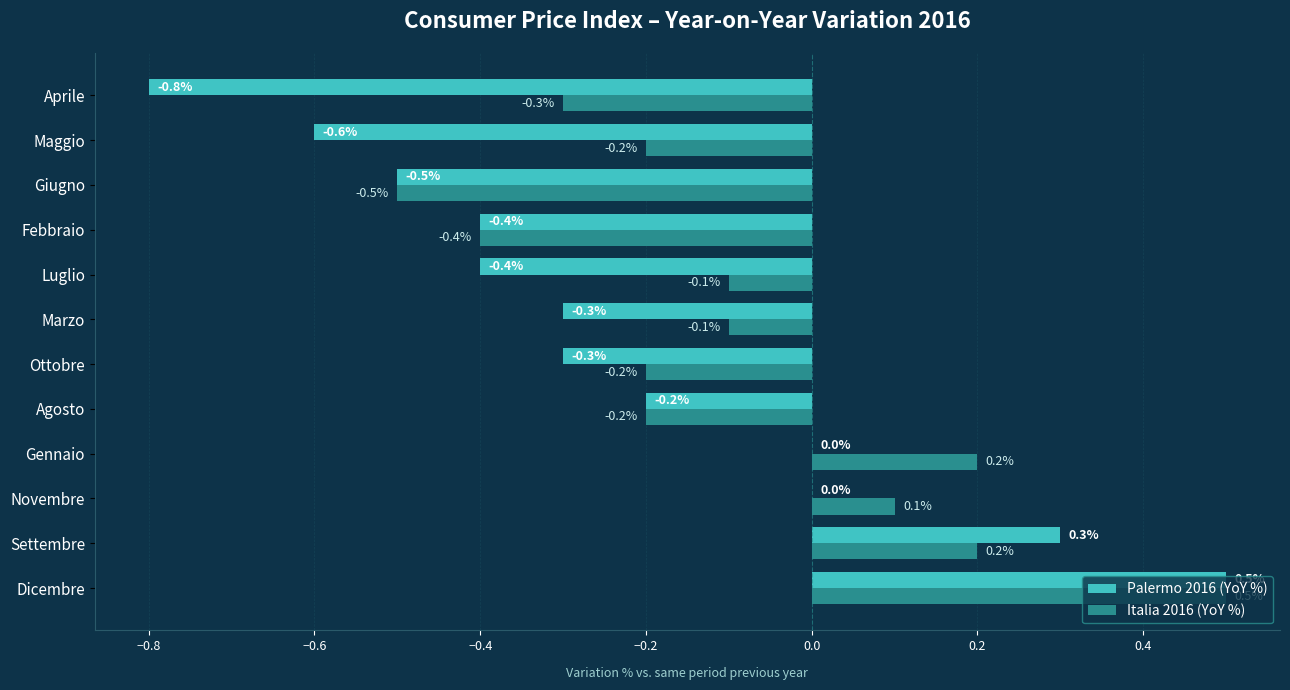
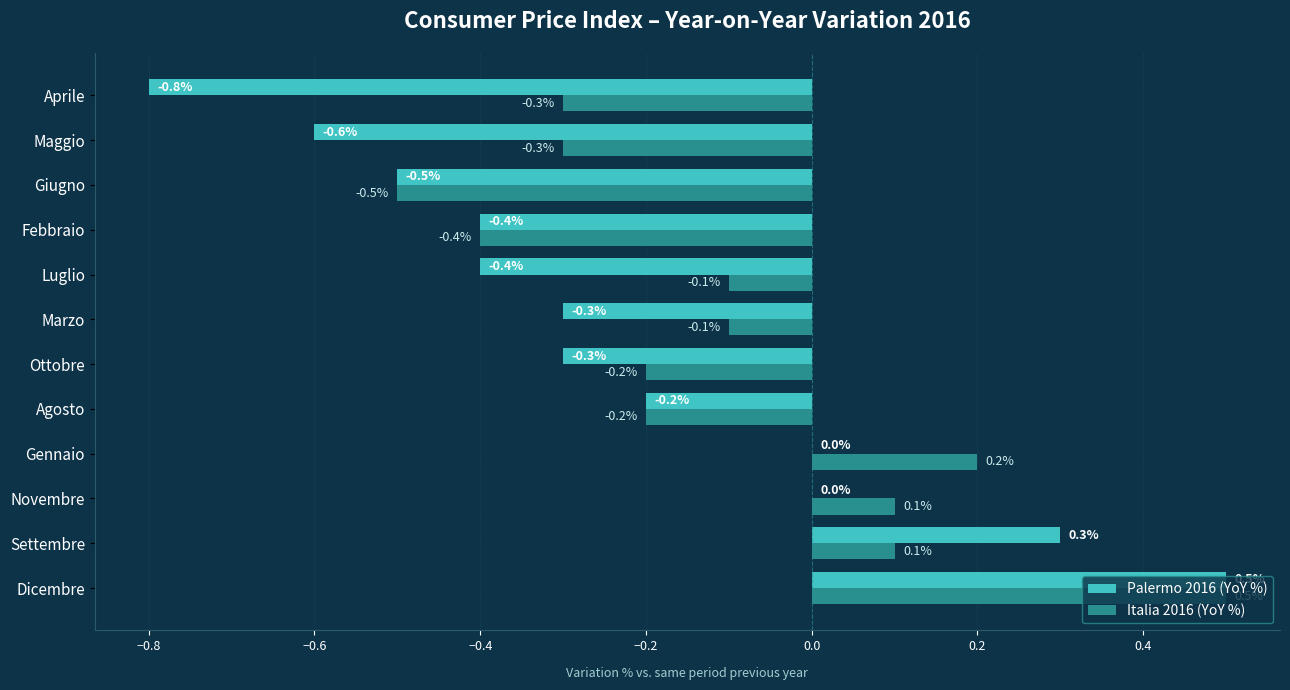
Italia 2016 (YoY %), Maggio: -0.2% -> -0.3%
Italia 2016 (YoY %), Settembre: 0.2% -> 0.1%
